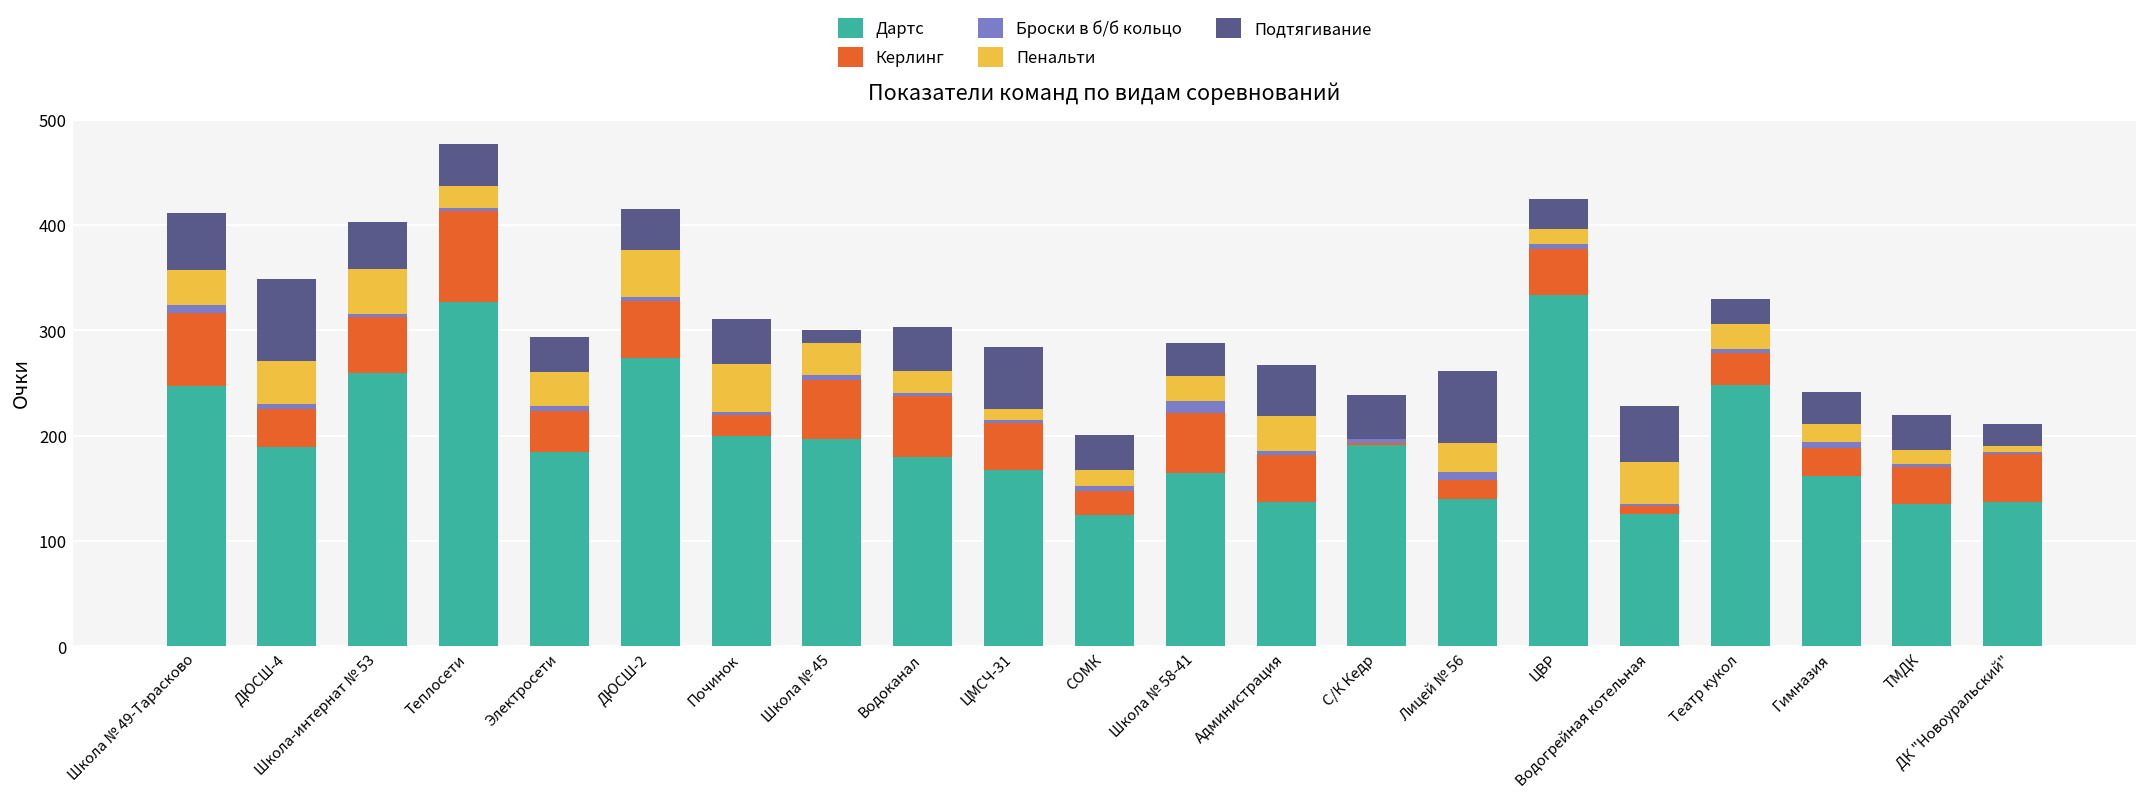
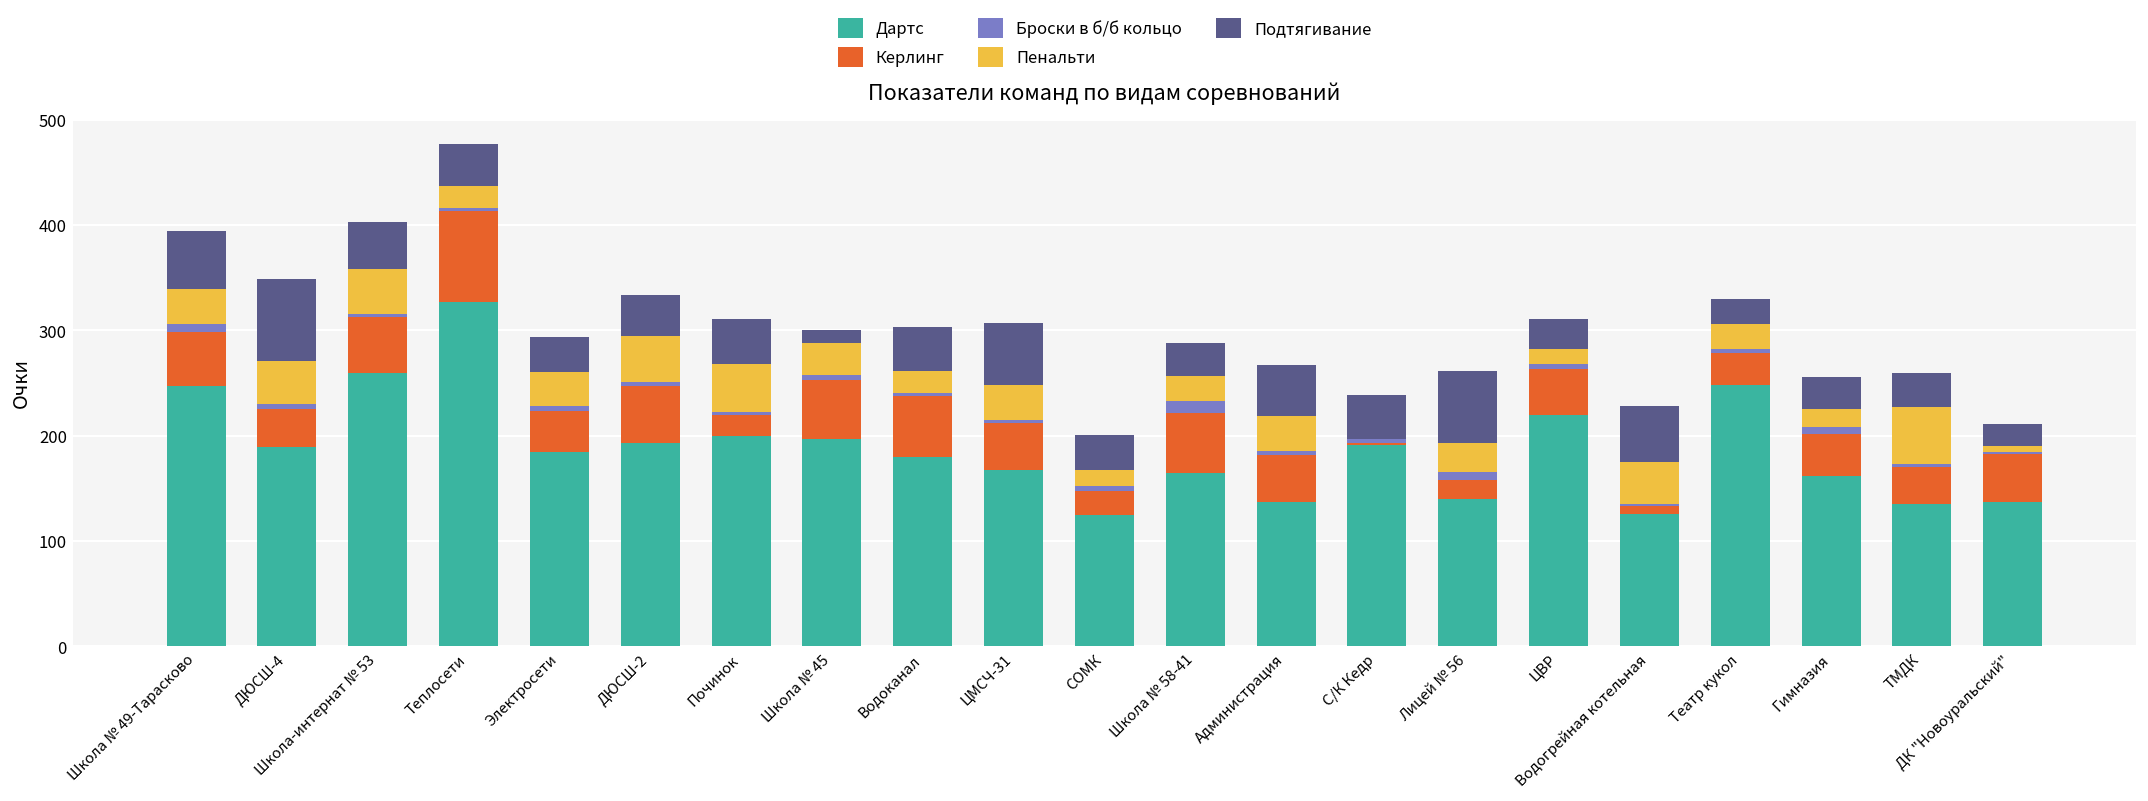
Керлинг, Школа № 49-Тарасково: 70 -> 50
Дартс, ДЮСШ-2: 270 -> 190
Пенальти, ЦМСЧ-31: 10 -> 30
Дартс, ЦВР: 330 -> 220
Керлинг, Гимназия: 30 -> 40
Пенальти, ТМДК: 10 -> 50
